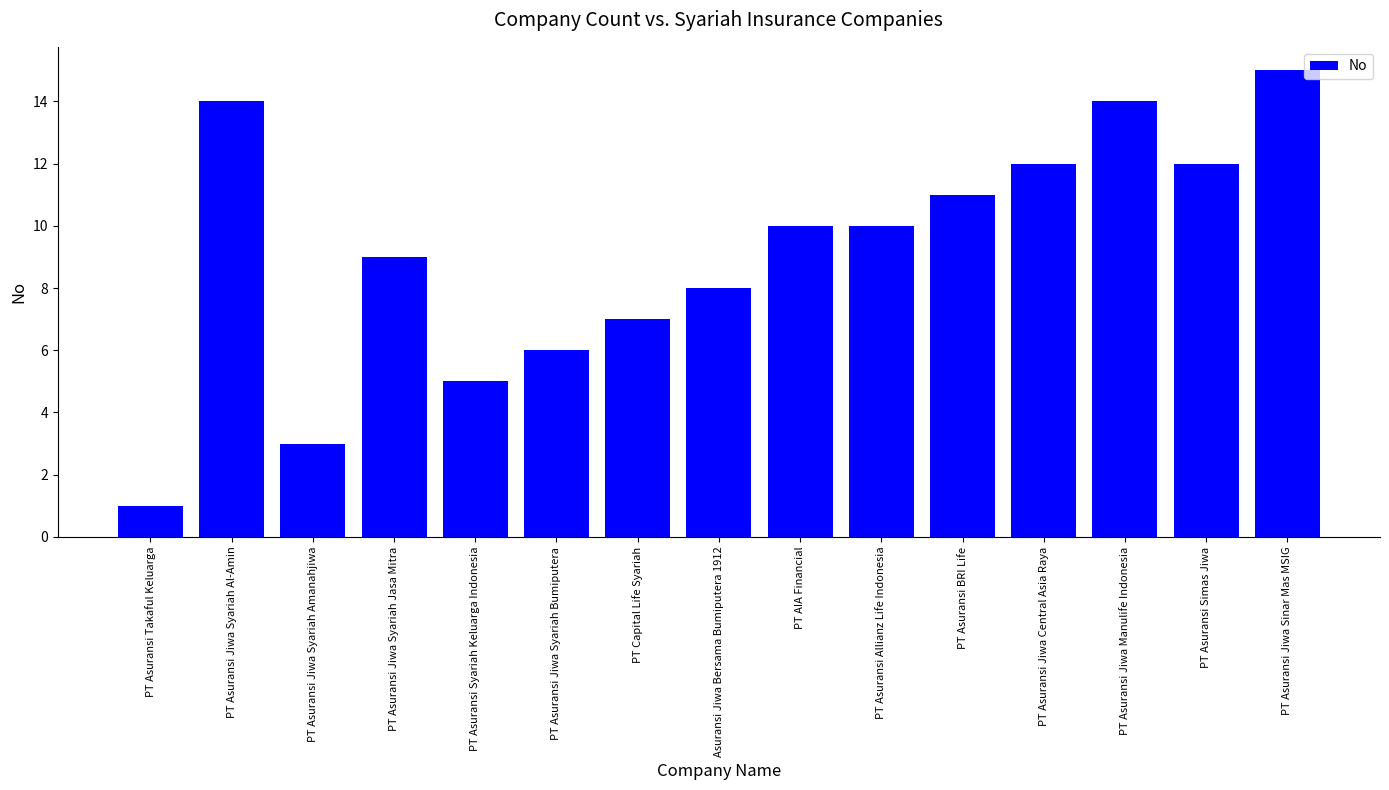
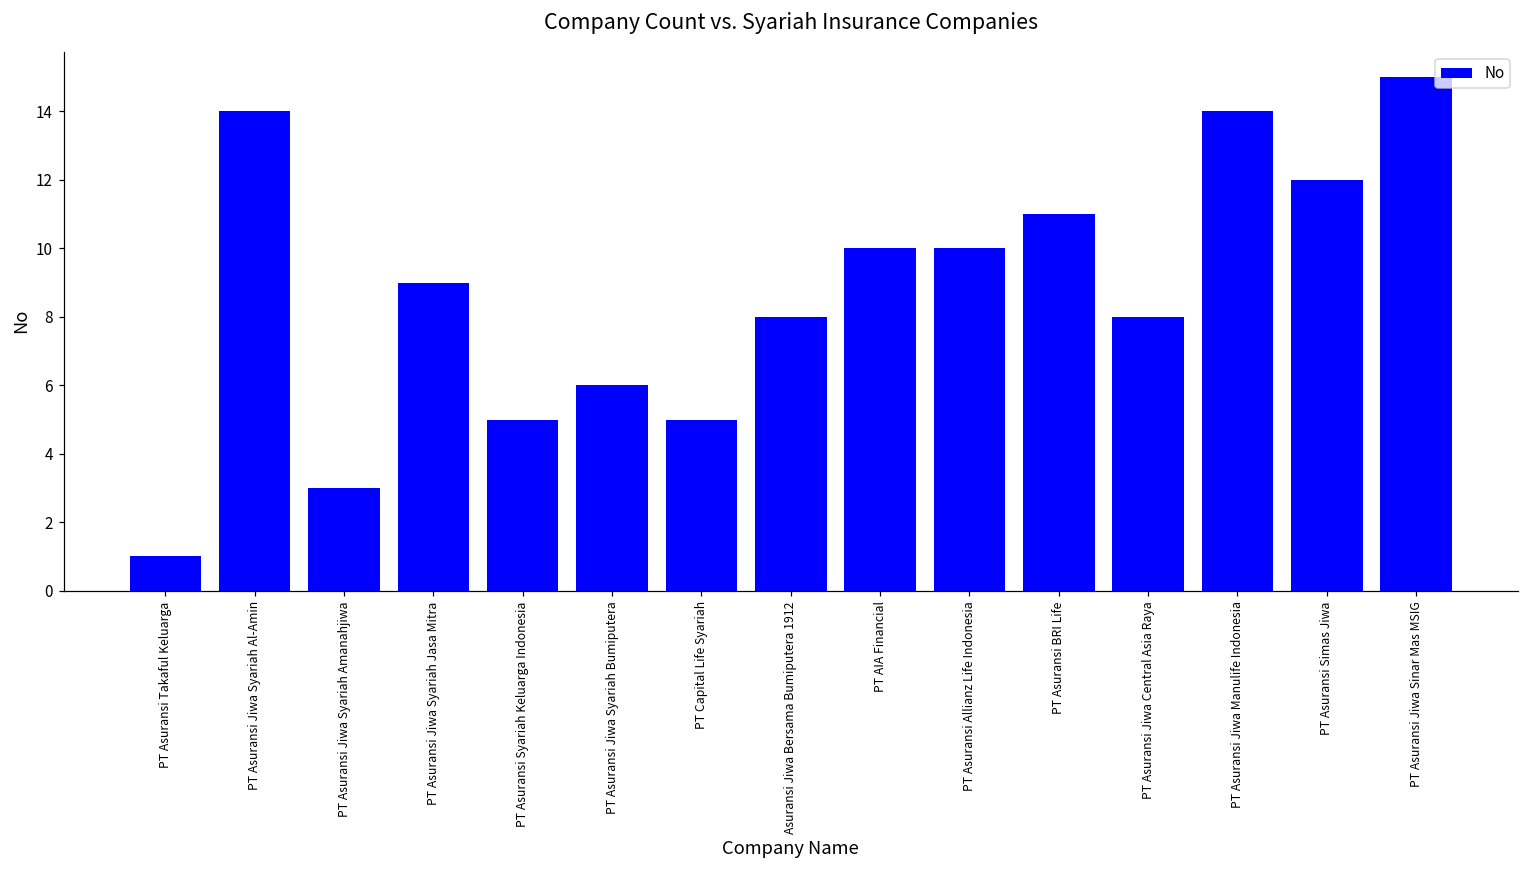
PT Capital Life Syariah: 7 -> 5
PT Asuransi Jiwa Central Asia Raya: 12 -> 8
